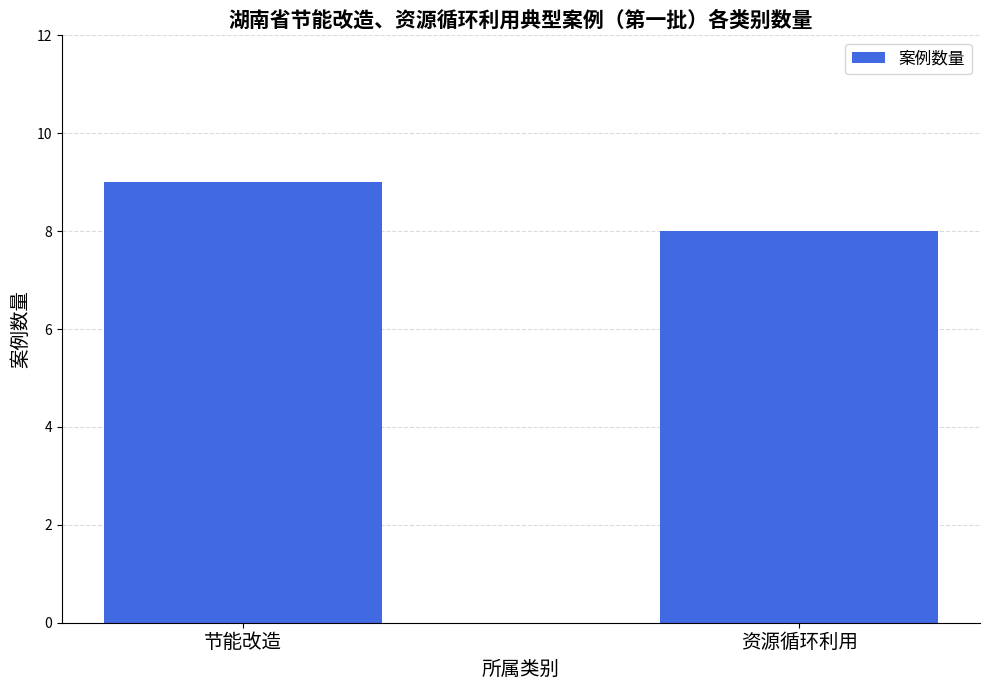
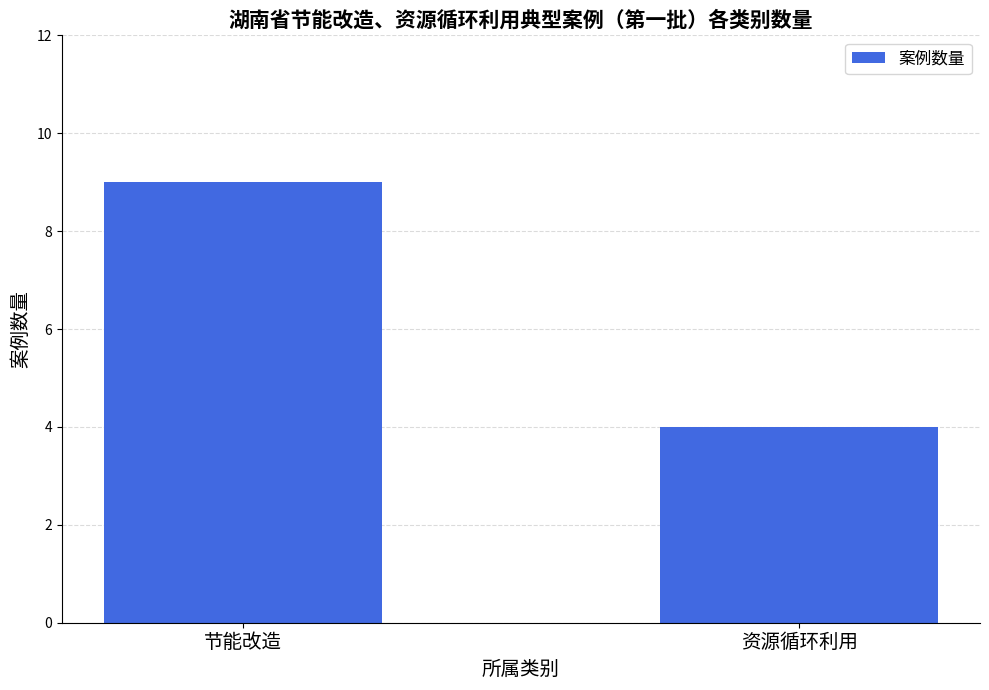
资源循环利用: 8 -> 4
